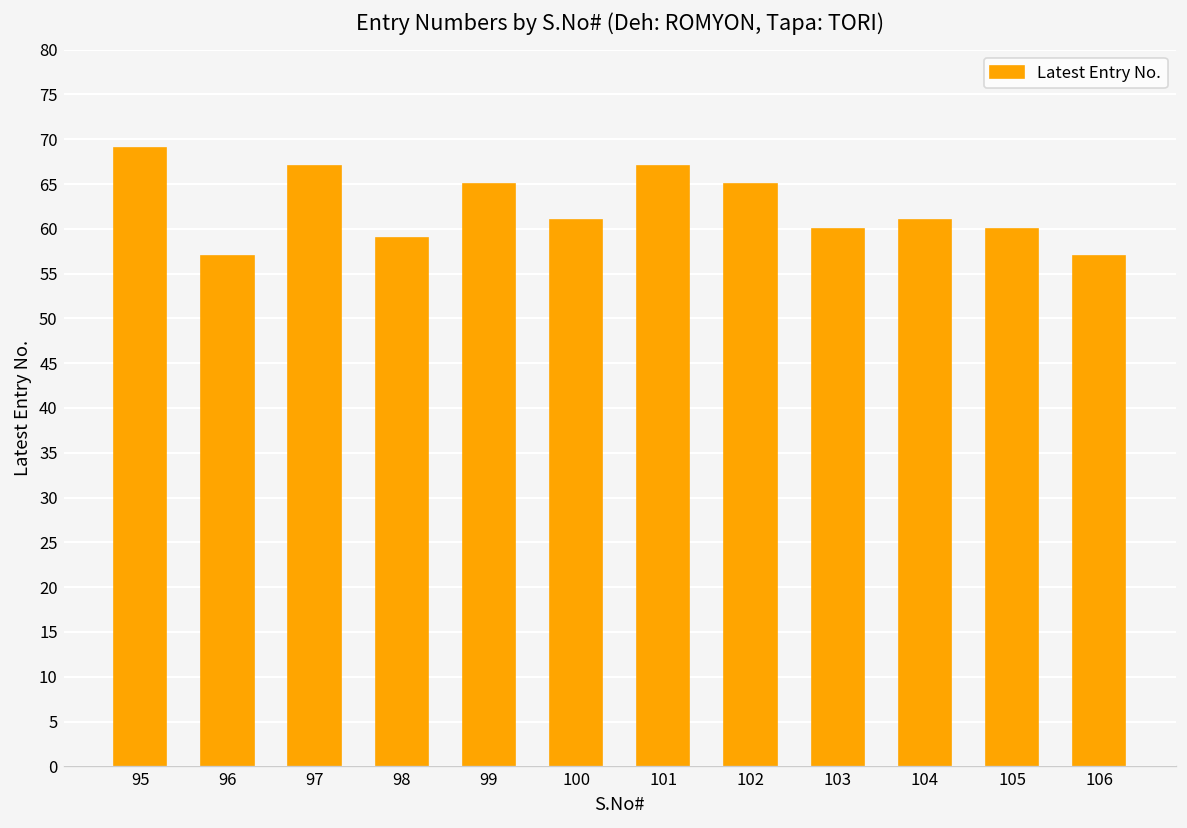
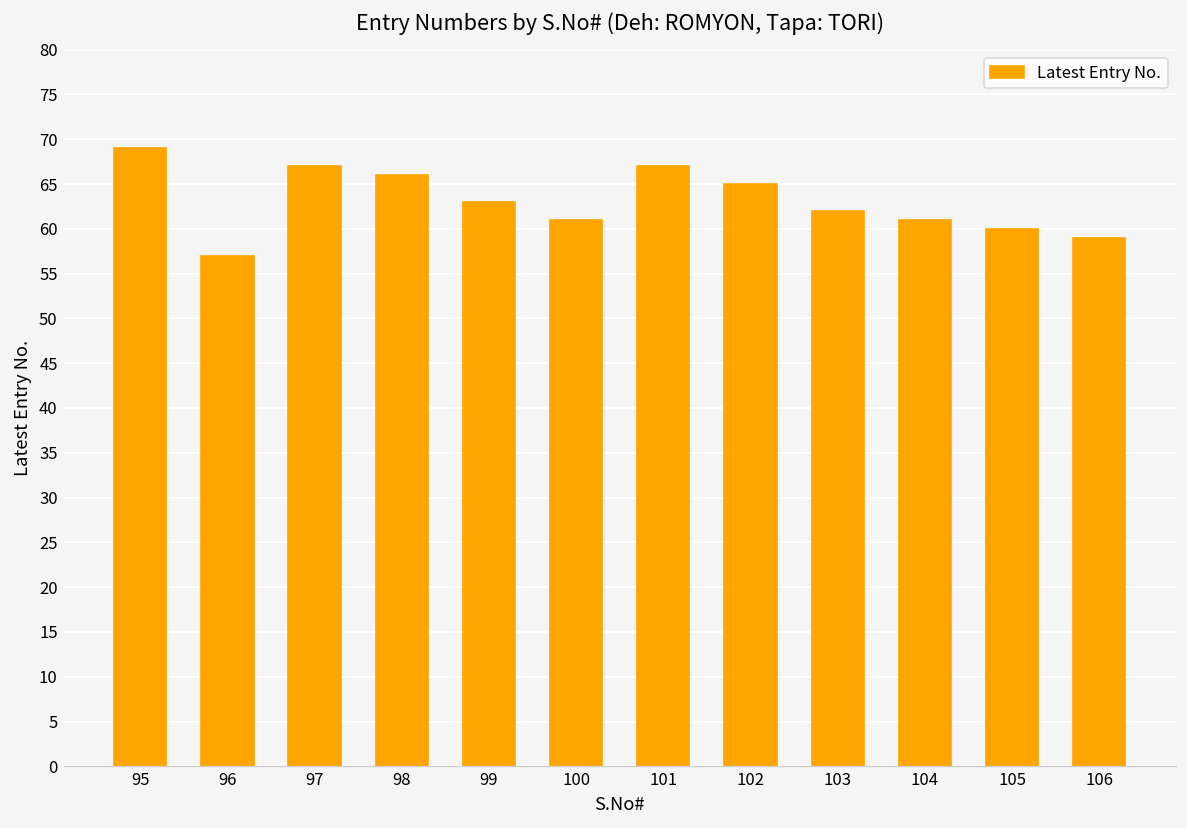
98: 59 -> 66
99: 65 -> 63
103: 60 -> 62
106: 57 -> 59
